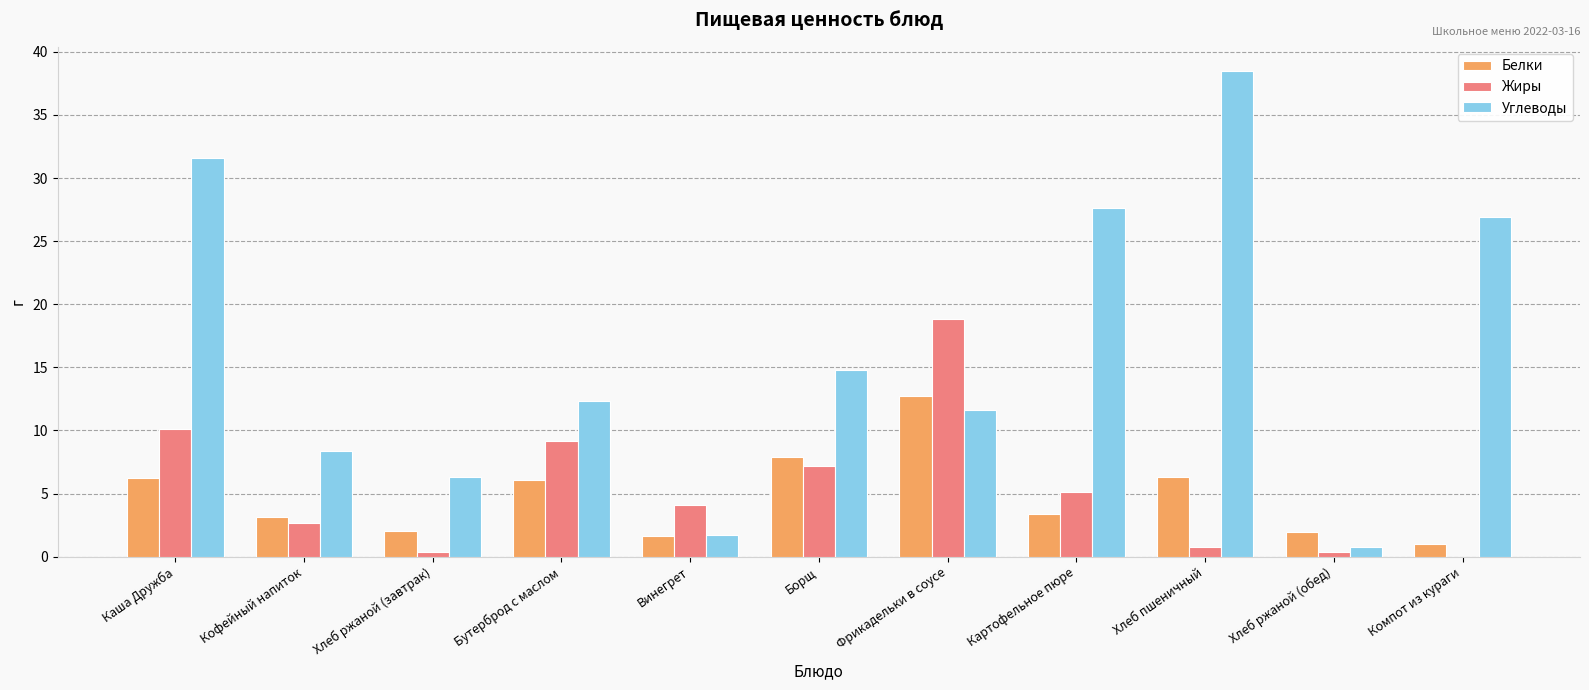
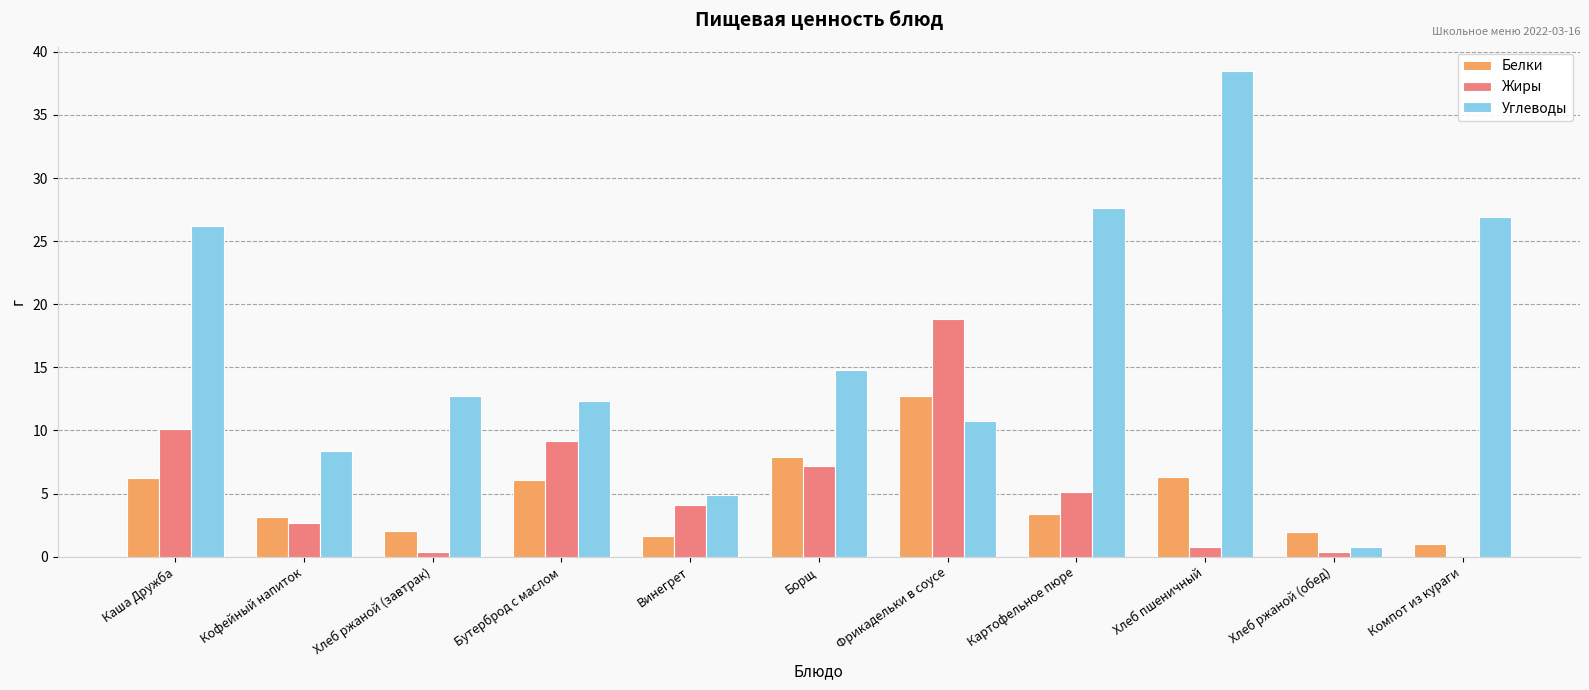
Углеводы, Каша Дружба: 31.6 -> 26.2
Углеводы, Хлеб ржаной (завтрак): 6.3 -> 12.7
Углеводы, Винегрет: 1.7 -> 4.9
Углеводы, Фрикадельки в соусе: 11.7 -> 10.7
